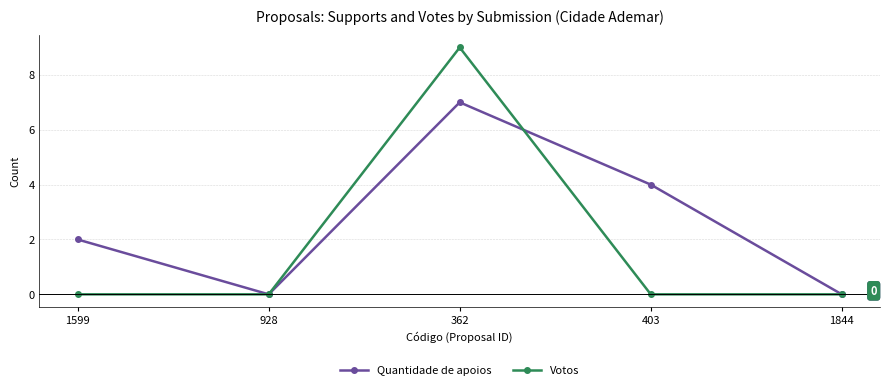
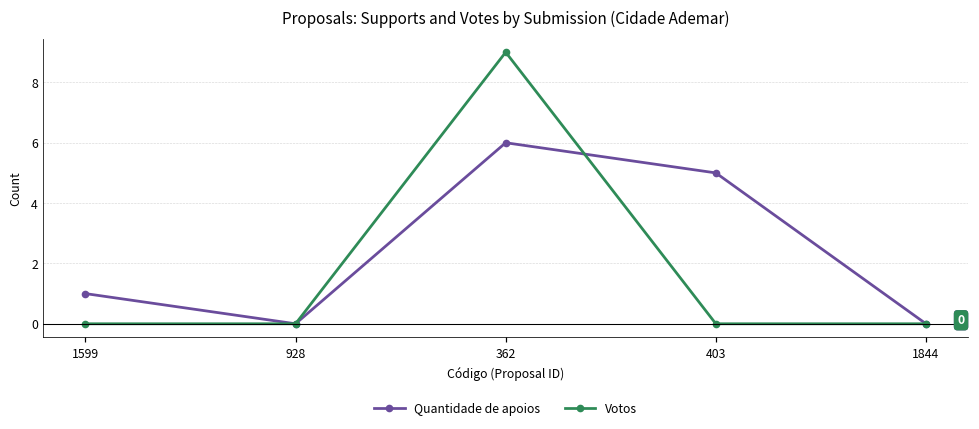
Quantidade de apoios, 1599: 2 -> 1
Quantidade de apoios, 362: 7 -> 6
Quantidade de apoios, 403: 4 -> 5
